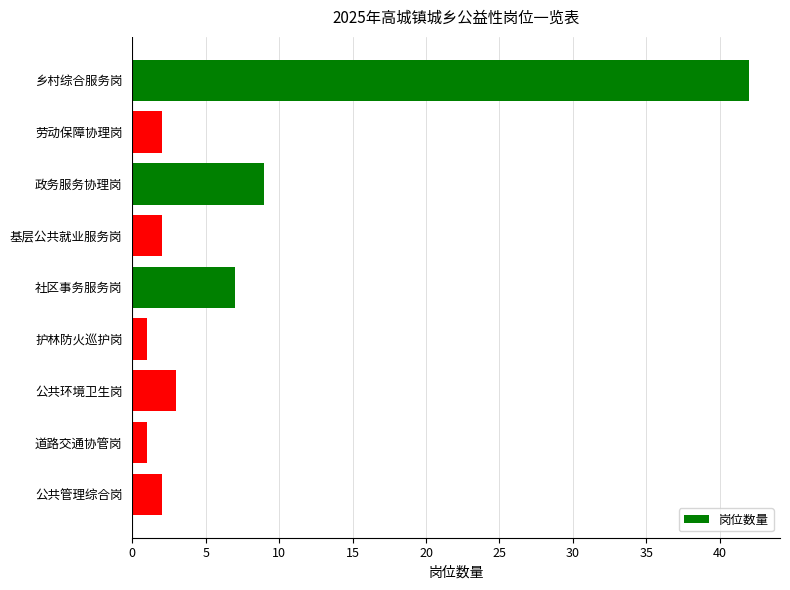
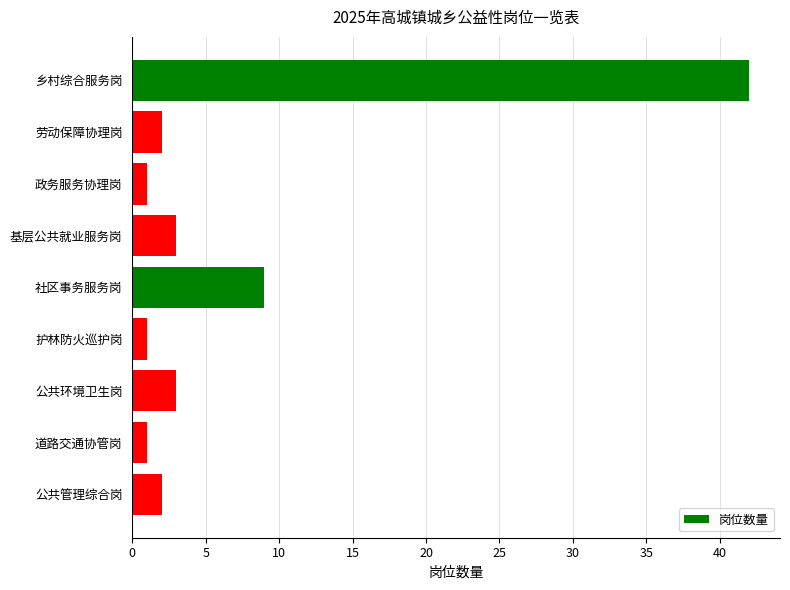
政务服务协理岗: 9 -> 1
基层公共就业服务岗: 2 -> 3
社区事务服务岗: 7 -> 9
